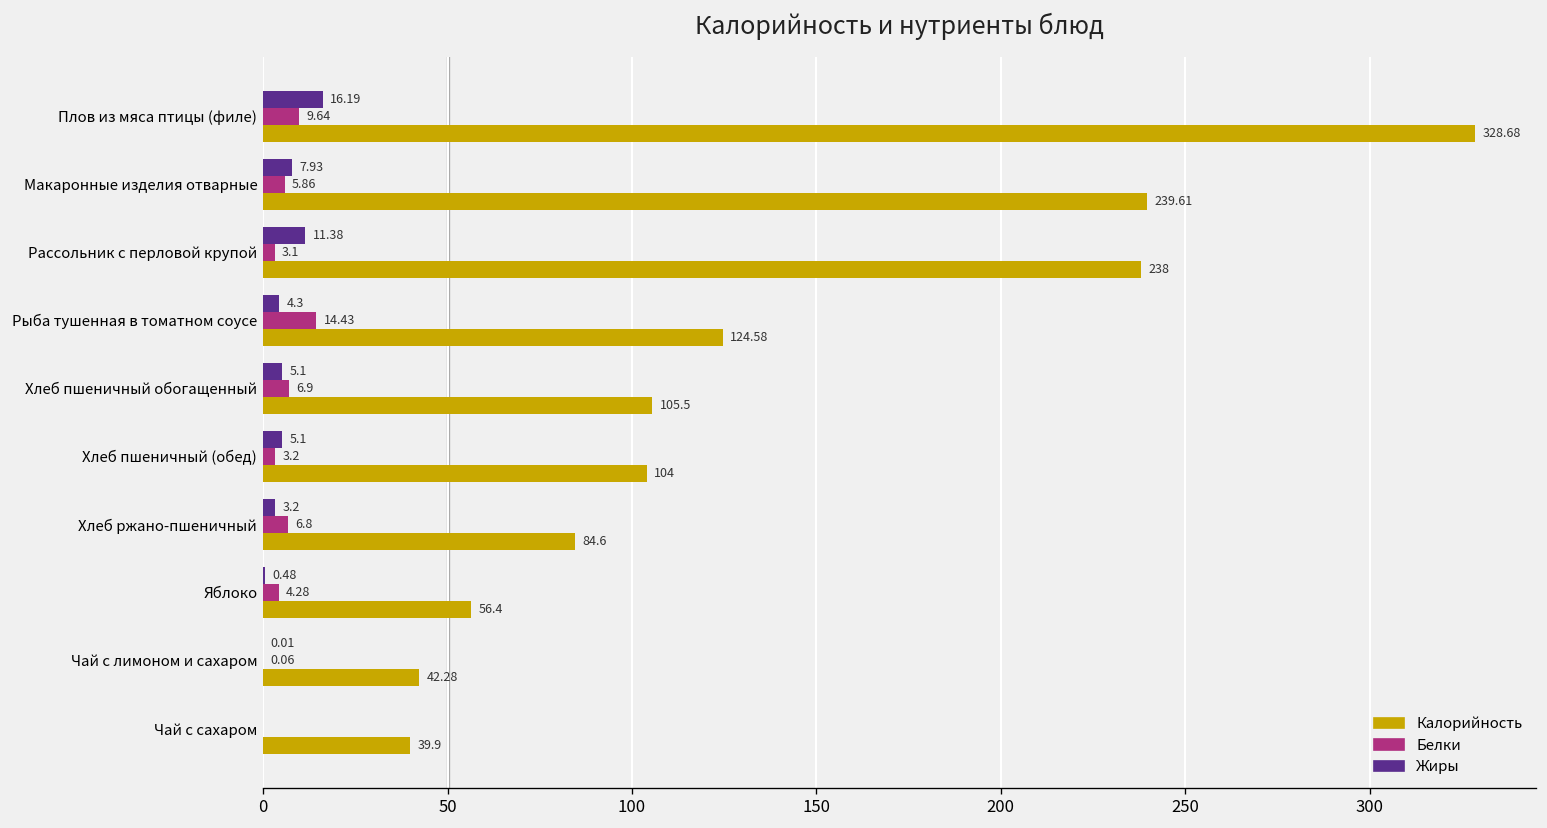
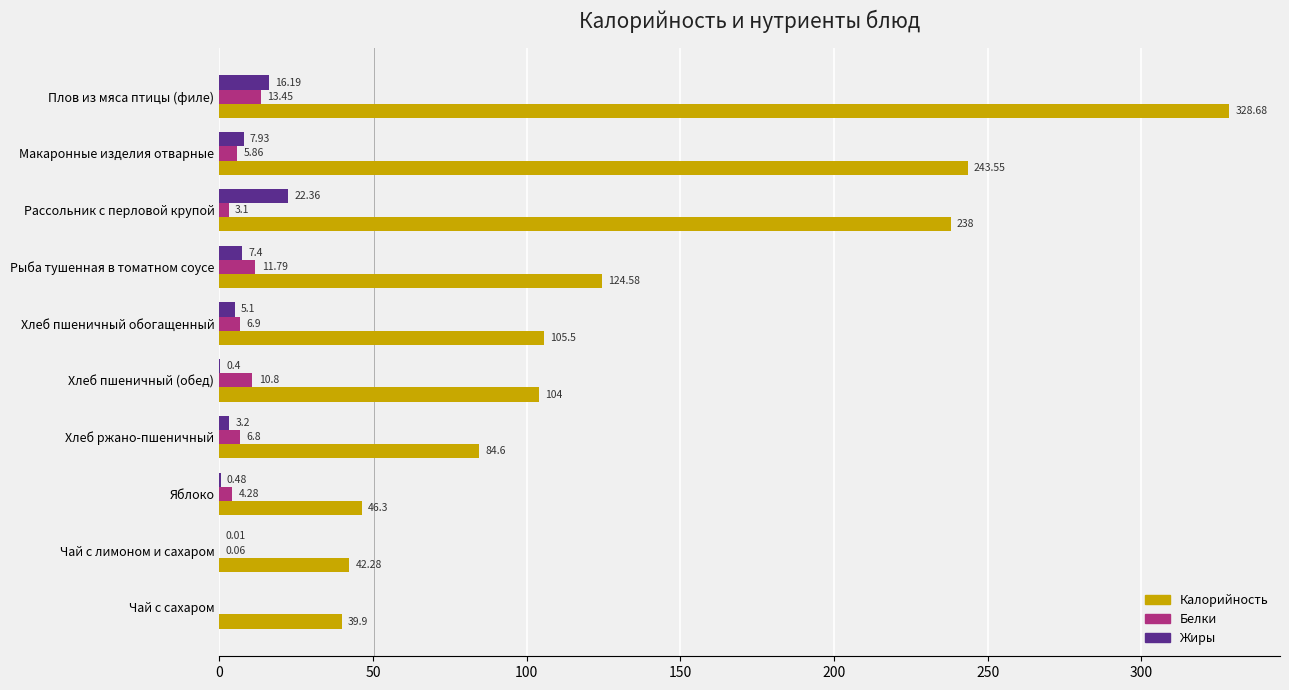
Белки, Плов из мяса птицы (филе): 9.64 -> 13.45
Калорийность, Макаронные изделия отварные: 239.61 -> 243.55
Жиры, Рассольник с перловой крупой: 11.38 -> 22.36
Жиры, Рыба тушенная в томатном соусе: 4.3 -> 7.4
Белки, Рыба тушенная в томатном соусе: 14.43 -> 11.79
Жиры, Хлеб пшеничный (обед): 5.1 -> 0.4
Белки, Хлеб пшеничный (обед): 3.2 -> 10.8
Калорийность, Яблоко: 56.4 -> 46.3
